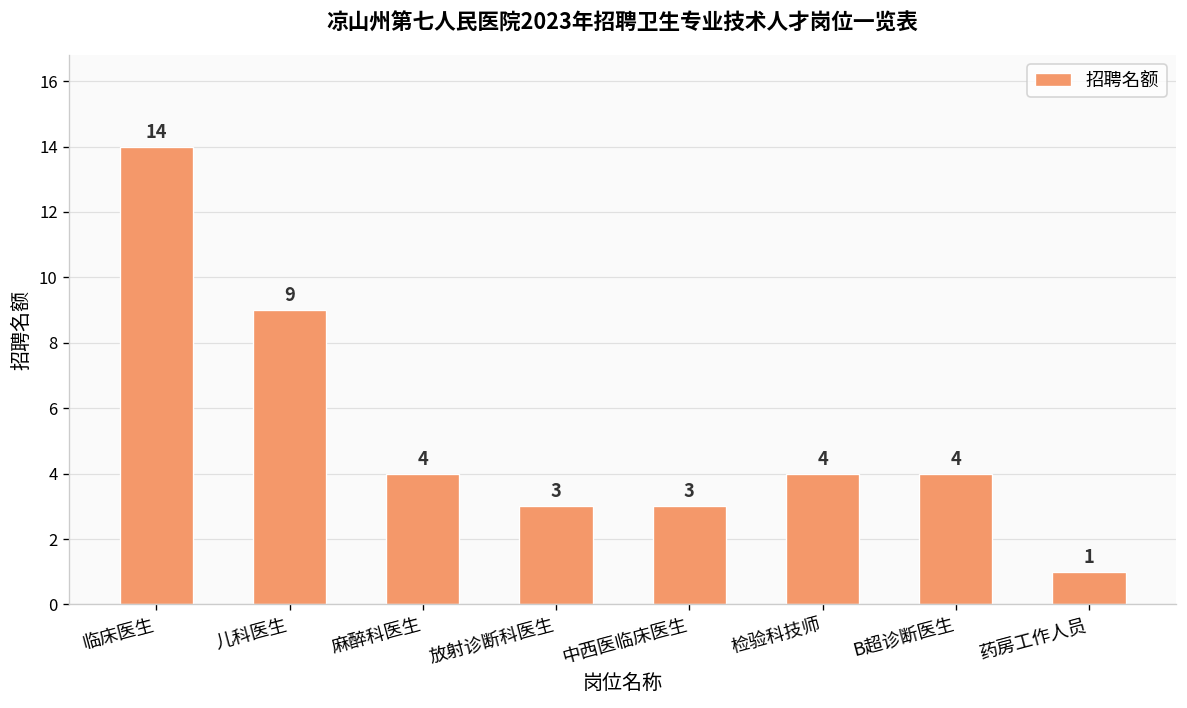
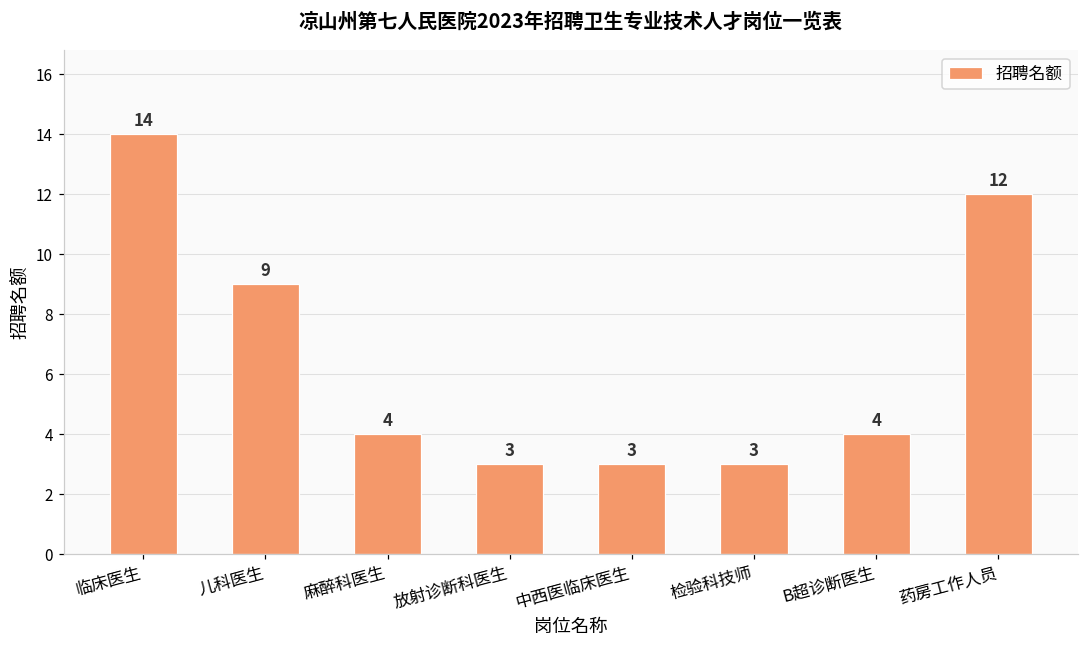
检验科技师: 4 -> 3
药房工作人员: 1 -> 12
